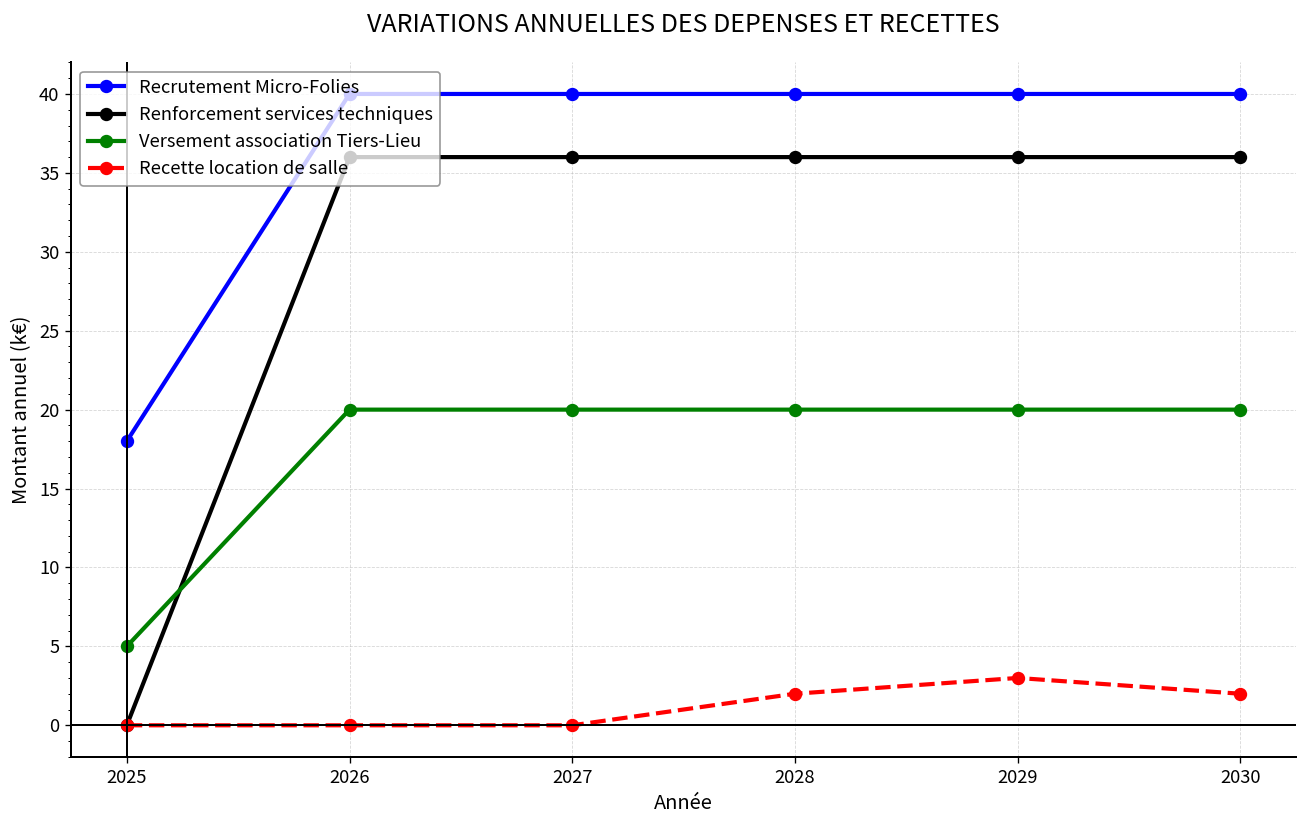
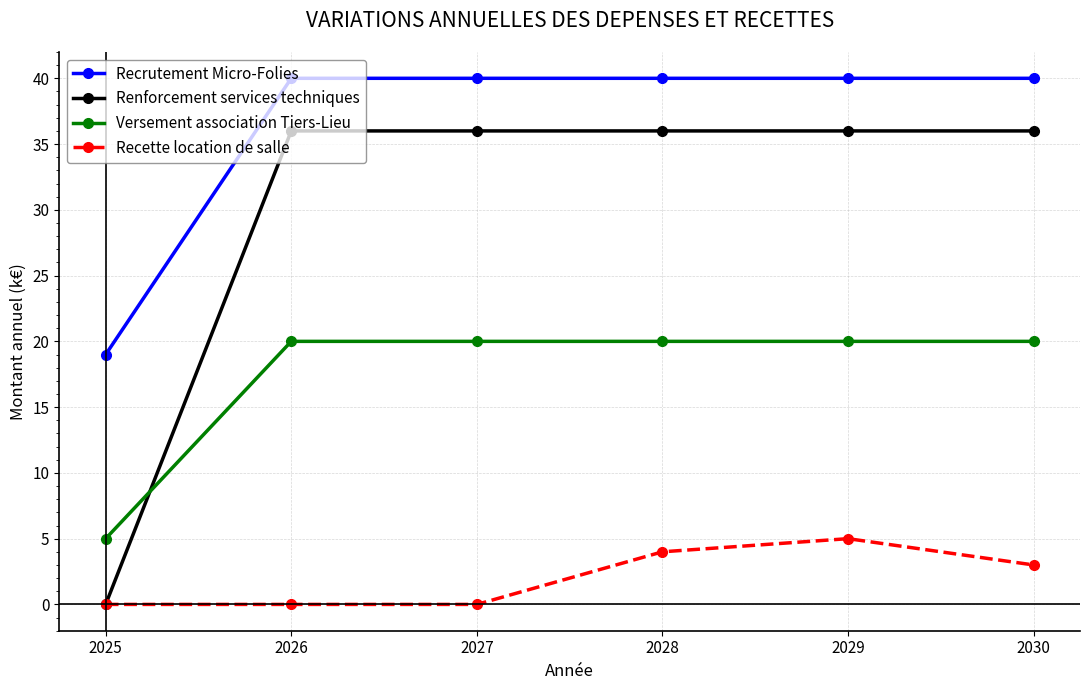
Recrutement Micro-Folies, 2025: 18 -> 19
Recette location de salle, 2028: 2 -> 4
Recette location de salle, 2029: 3 -> 5
Recette location de salle, 2030: 2 -> 3
